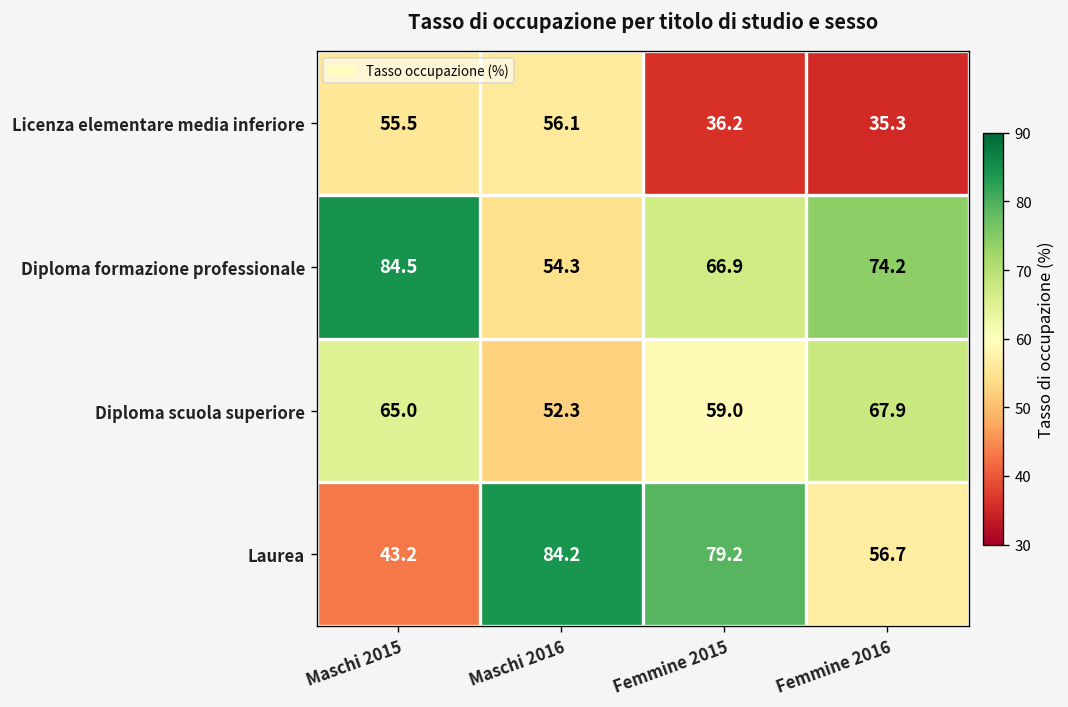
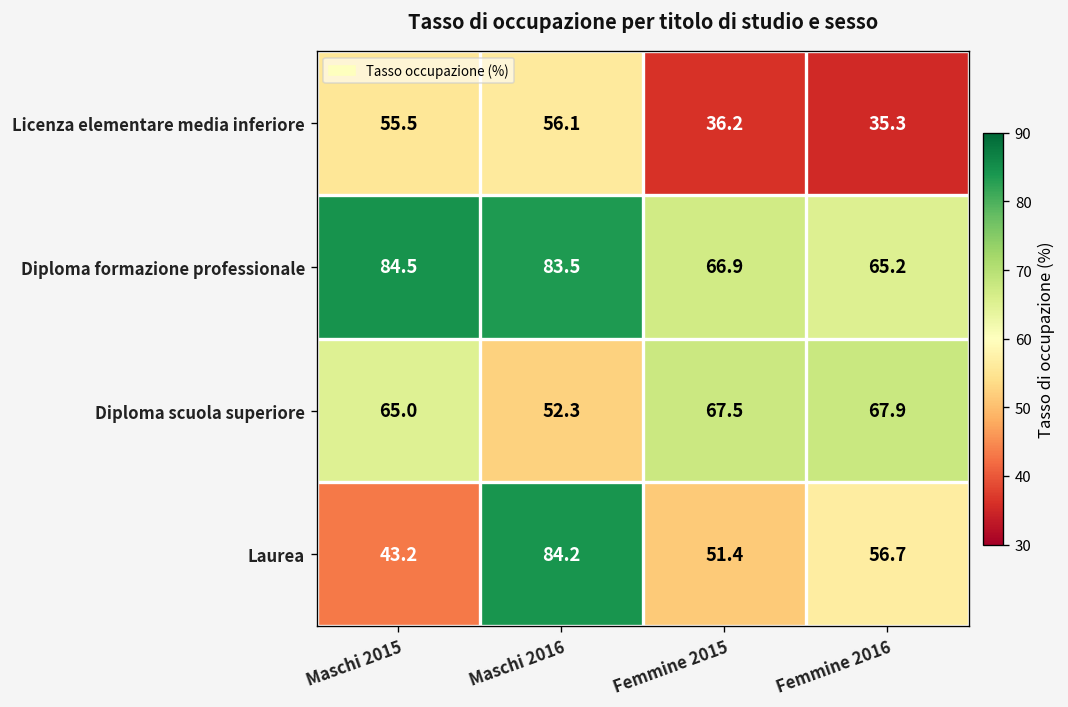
Diploma formazione professionale, Maschi 2016: 54.3 -> 83.5
Diploma formazione professionale, Femmine 2016: 74.2 -> 65.2
Diploma scuola superiore, Femmine 2015: 59.0 -> 67.5
Laurea, Femmine 2015: 79.2 -> 51.4
